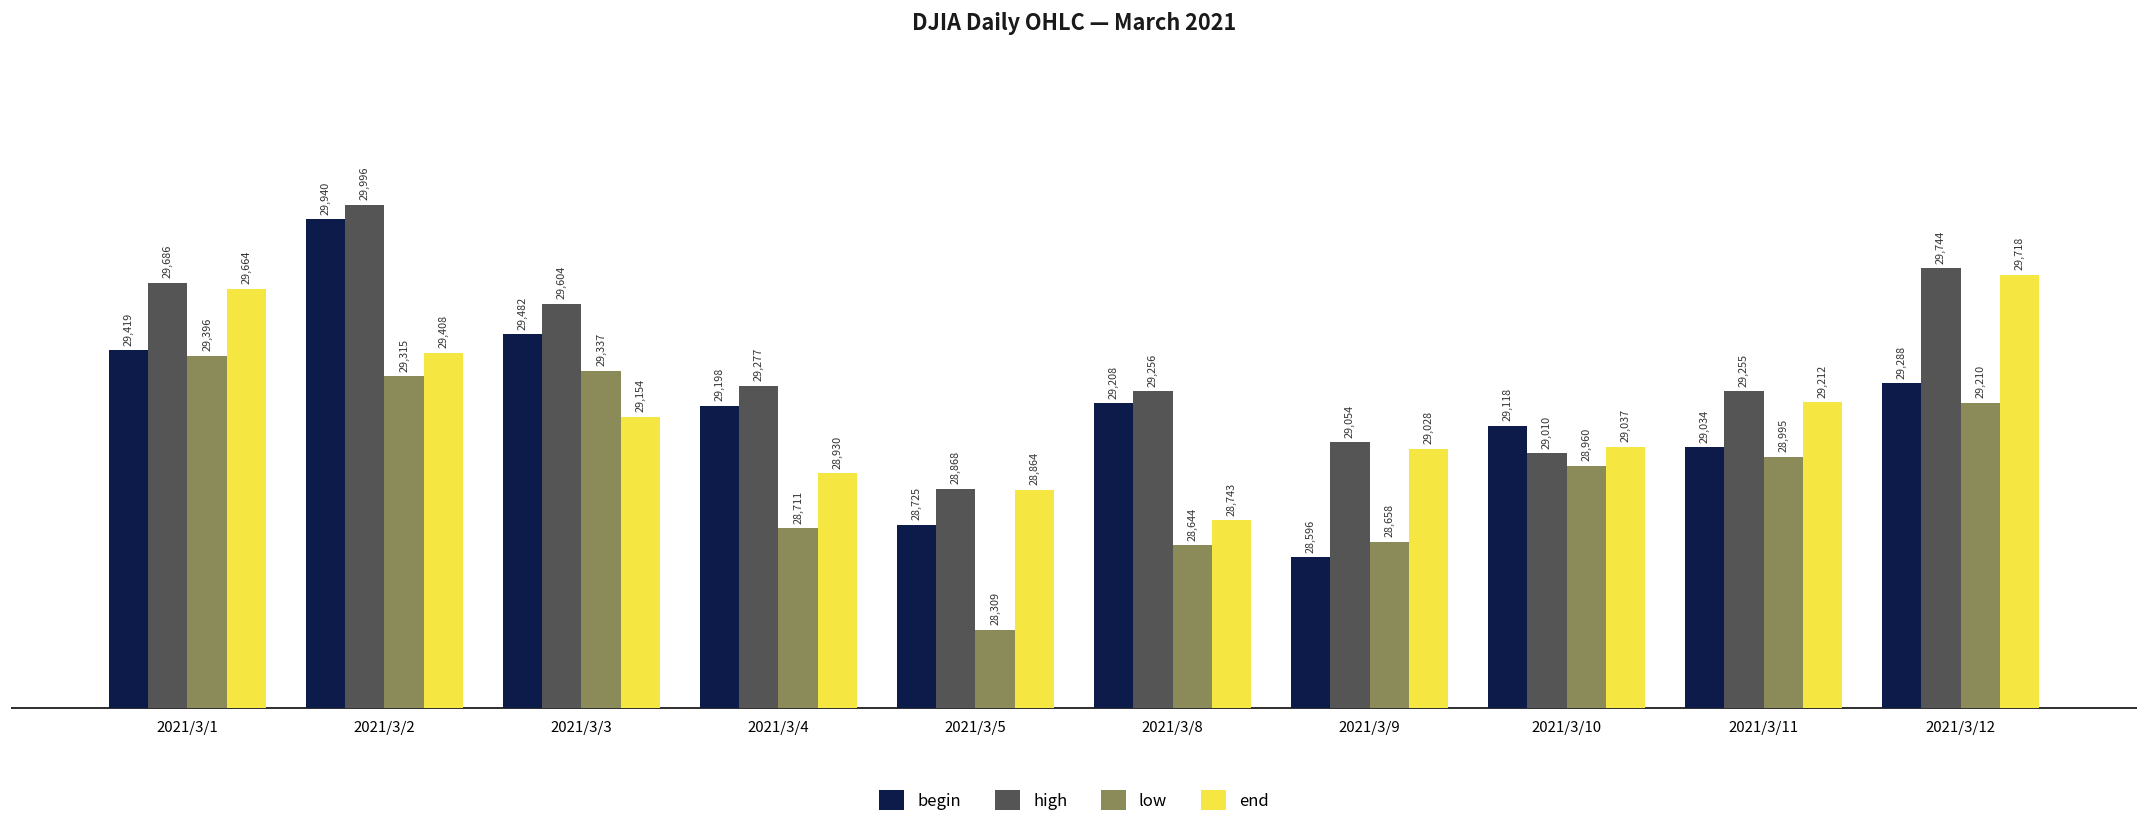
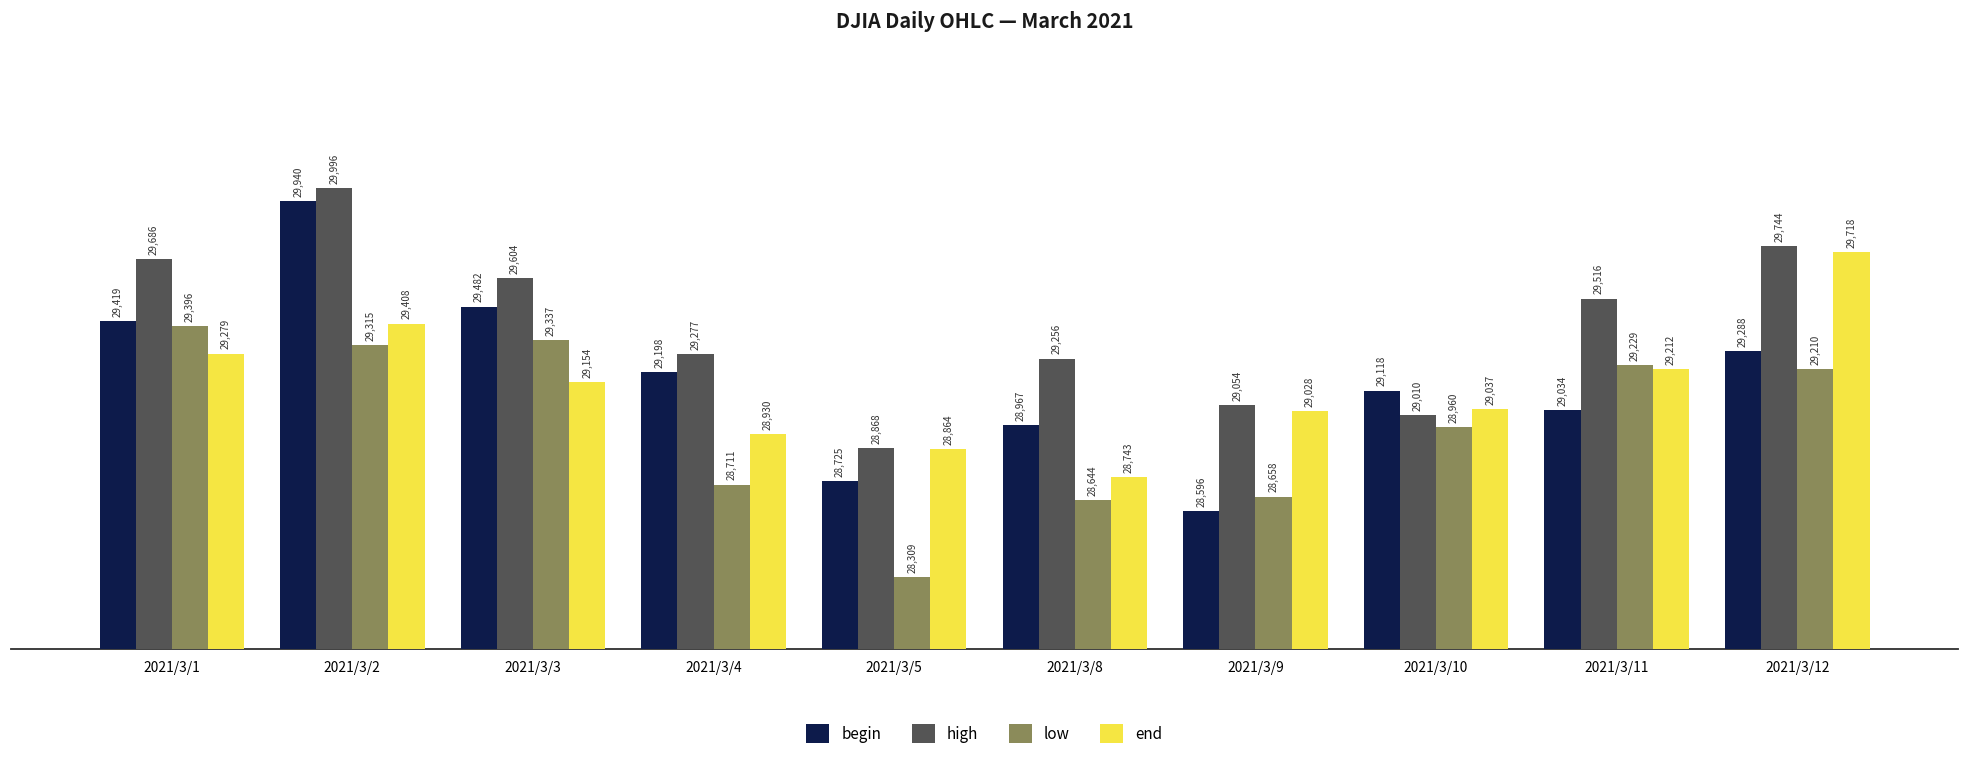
end, 2021/3/1: 29,664 -> 29,279
begin, 2021/3/8: 29,208 -> 28,967
high, 2021/3/11: 29,255 -> 29,516
low, 2021/3/11: 28,995 -> 29,229
